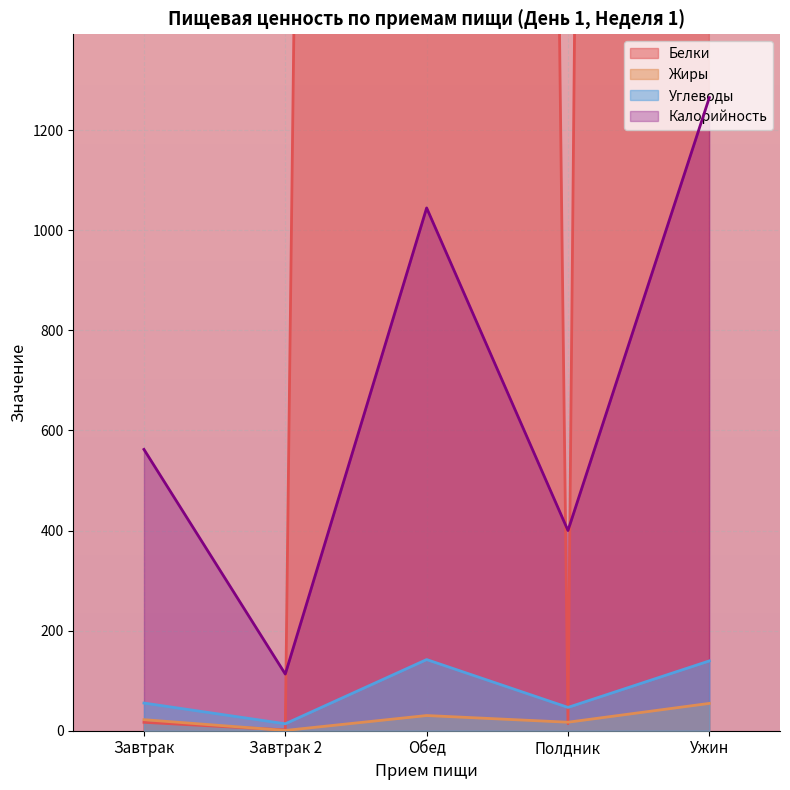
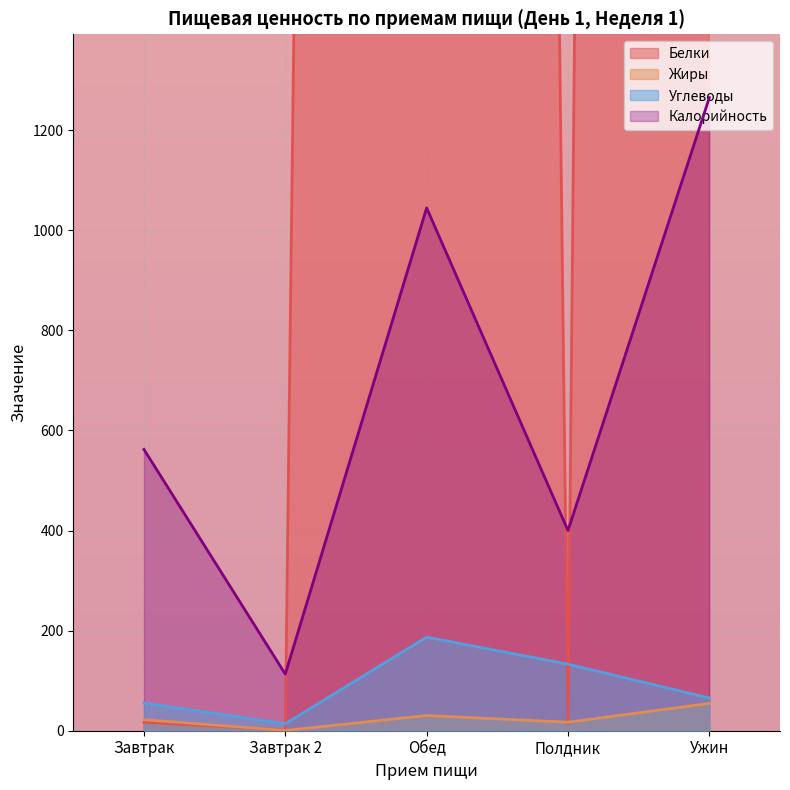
Углеводы, Обед: 140 -> 190
Углеводы, Полдник: 50 -> 130
Углеводы, Ужин: 140 -> 70
